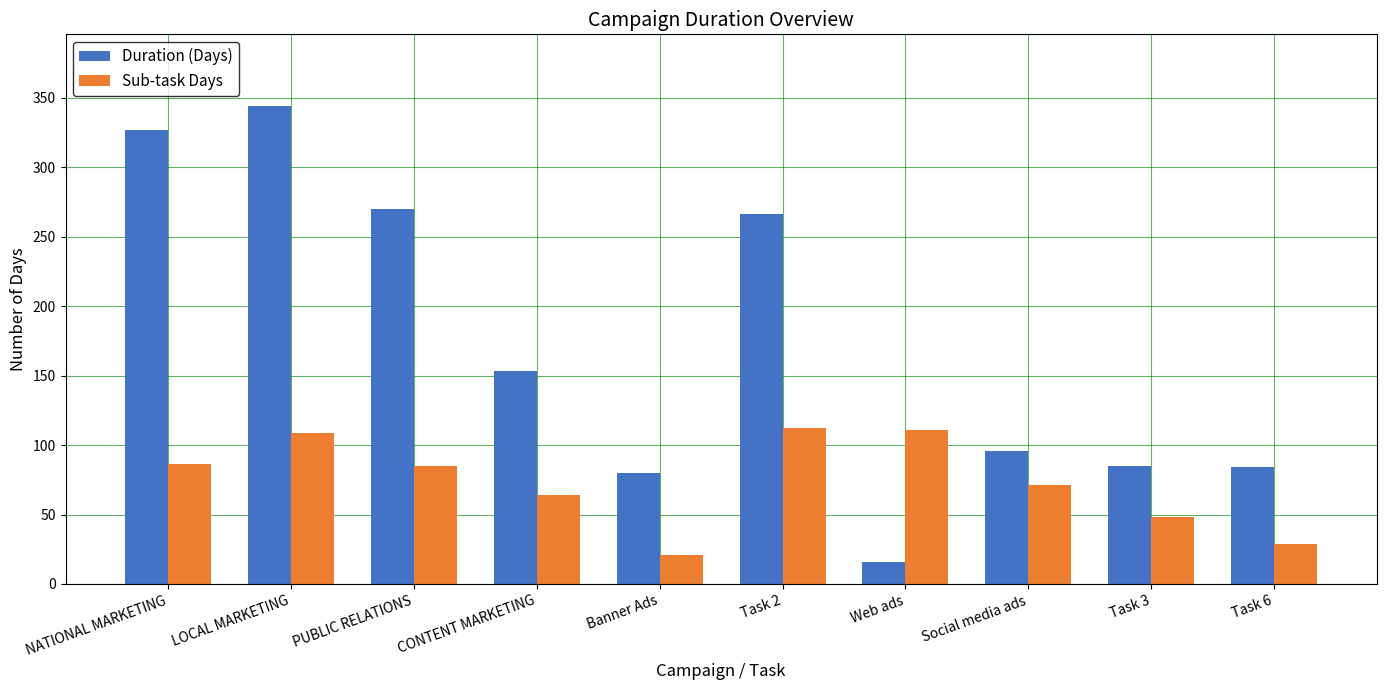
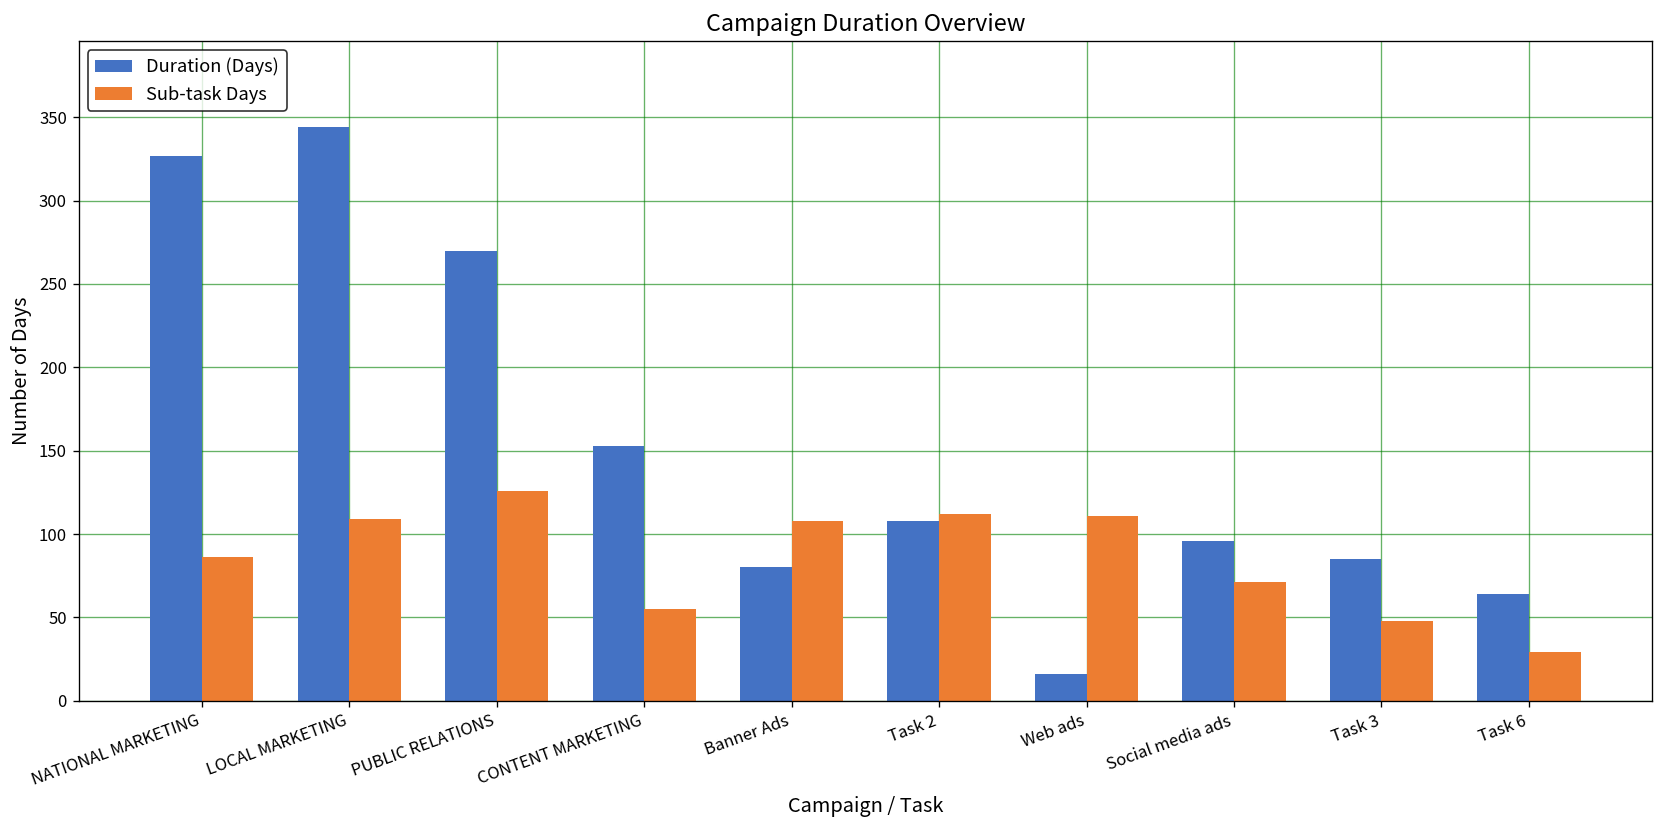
Sub-task Days, PUBLIC RELATIONS: 85 -> 126
Sub-task Days, CONTENT MARKETING: 64 -> 55
Sub-task Days, Banner Ads: 21 -> 108
Duration (Days), Task 2: 266 -> 108
Duration (Days), Task 6: 84 -> 64
